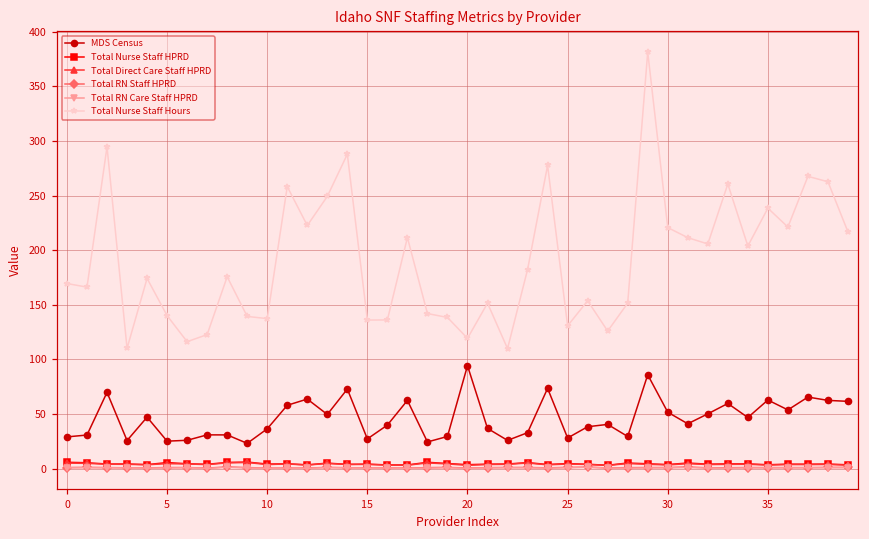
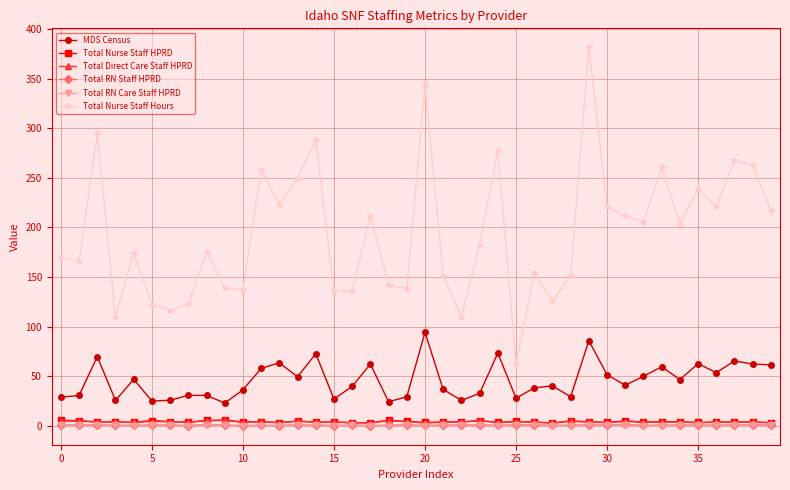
Total Nurse Staff Hours, 5: 140 -> 120
Total Nurse Staff Hours, 20: 120 -> 340
Total Nurse Staff Hours, 25: 130 -> 60
